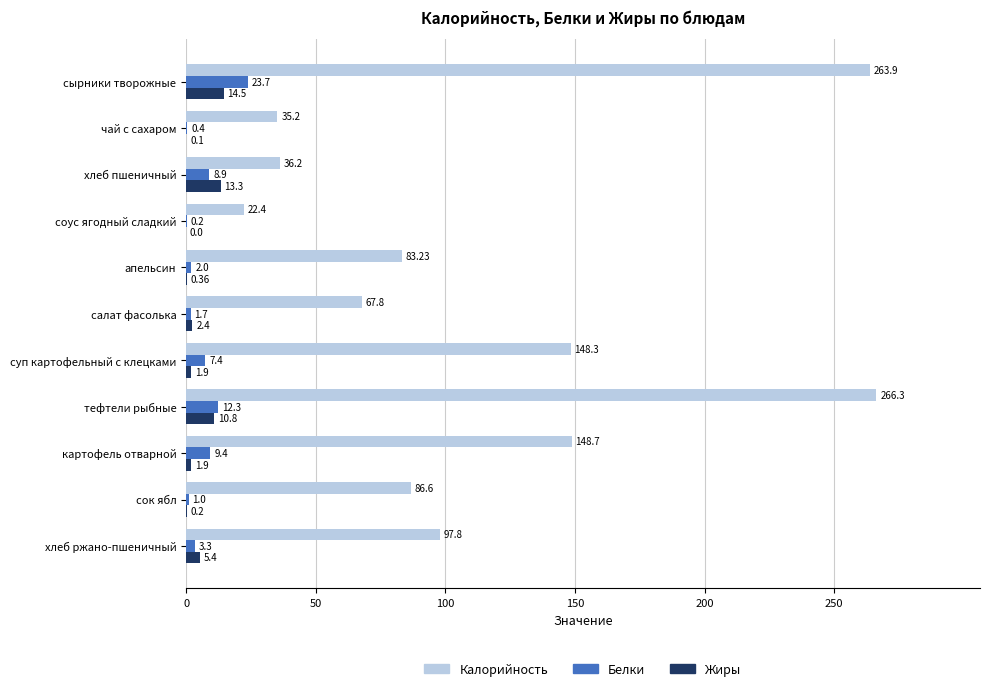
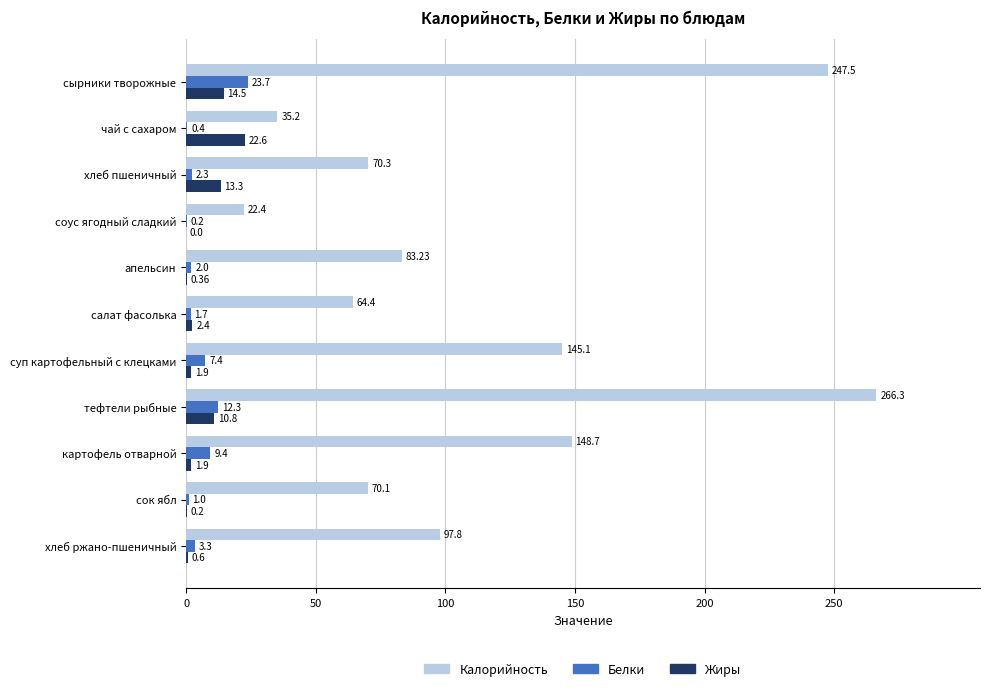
Калорийность, сырники творожные: 263.9 -> 247.5
Жиры, чай с сахаром: 0.1 -> 22.6
Калорийность, хлеб пшеничный: 36.2 -> 70.3
Белки, хлеб пшеничный: 8.9 -> 2.3
Калорийность, салат фасолька: 67.8 -> 64.4
Калорийность, суп картофельный с клецками: 148.3 -> 145.1
Калорийность, сок ябл: 86.6 -> 70.1
Жиры, хлеб ржано-пшеничный: 5.4 -> 0.6
